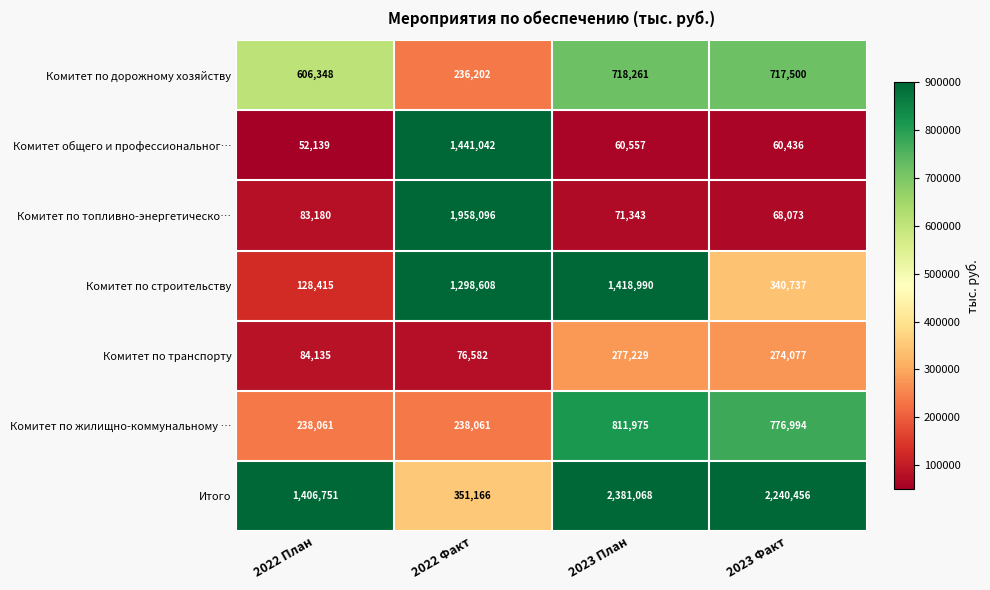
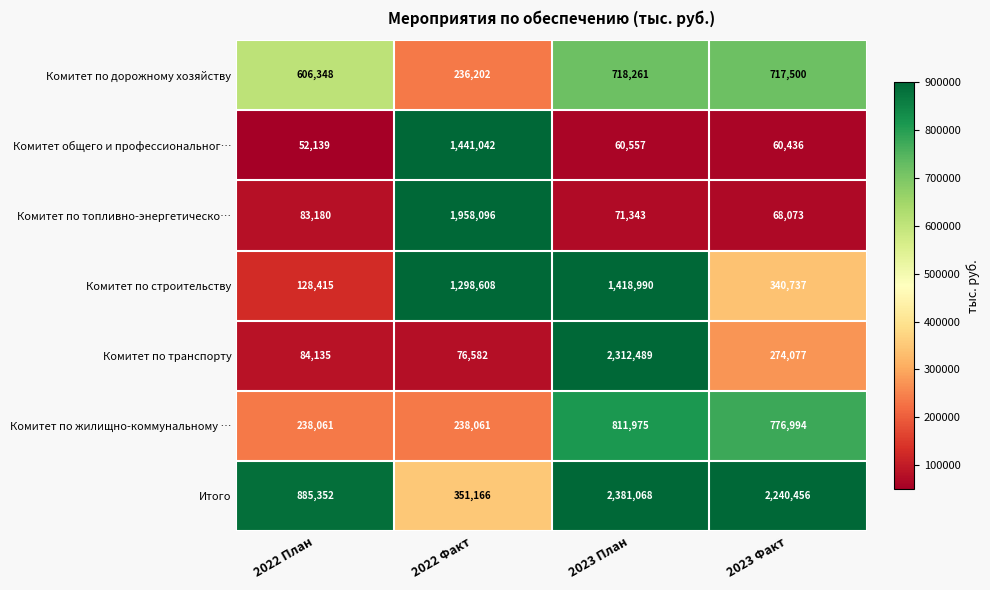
Комитет по транспорту, 2023 План: 277,229 -> 2,312,489
Итого, 2022 План: 1,406,751 -> 885,352
